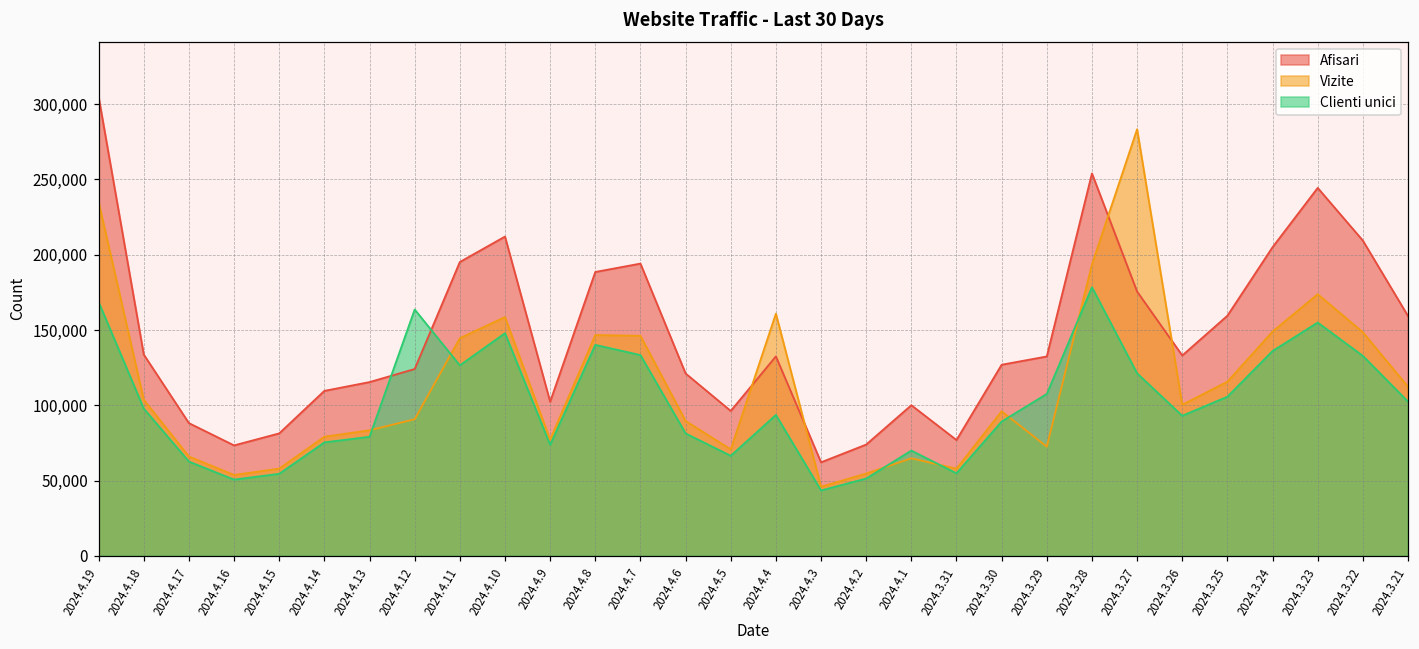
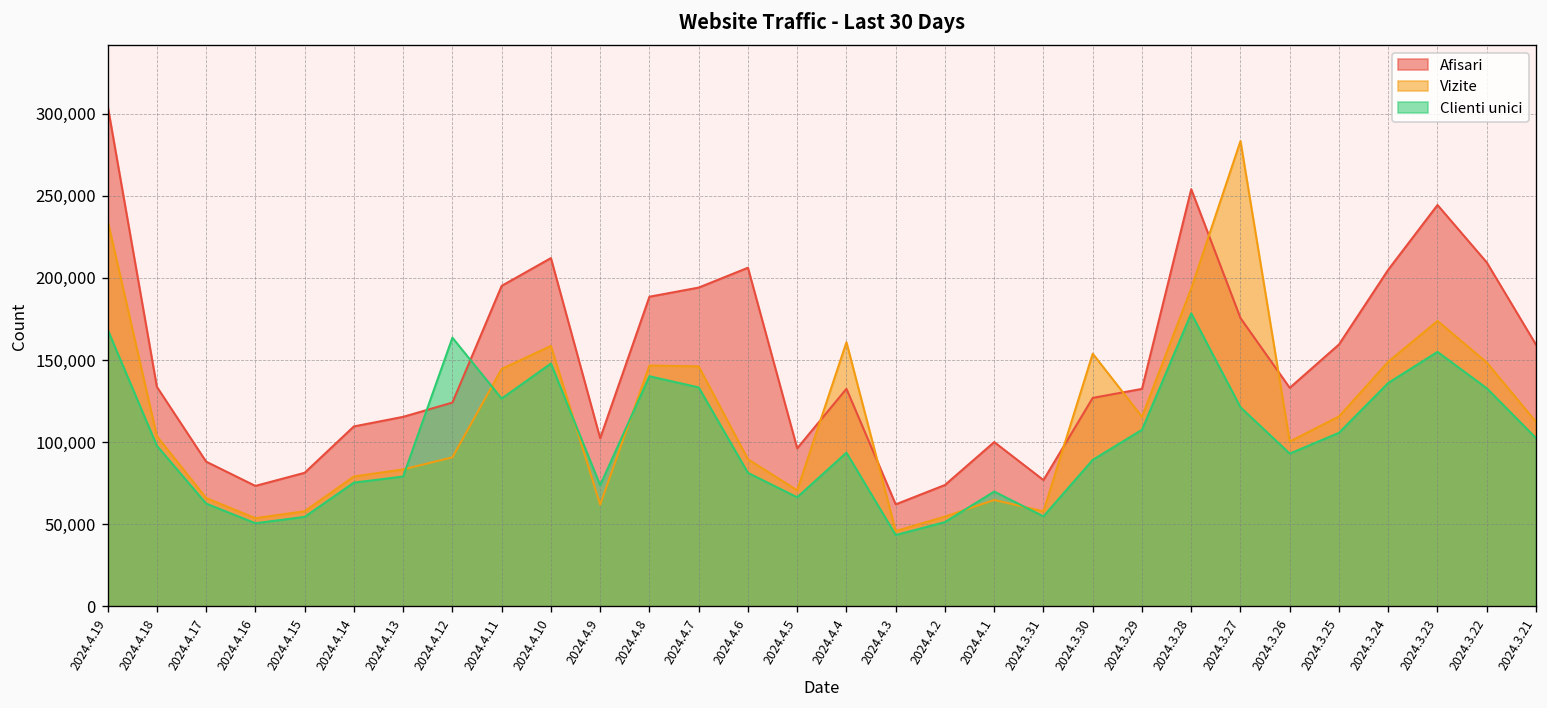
Vizite, 2024.4.9: 77,000 -> 62,000
Afisari, 2024.4.6: 121,000 -> 206,000
Vizite, 2024.3.30: 96,000 -> 154,000
Vizite, 2024.3.29: 73,000 -> 115,000
